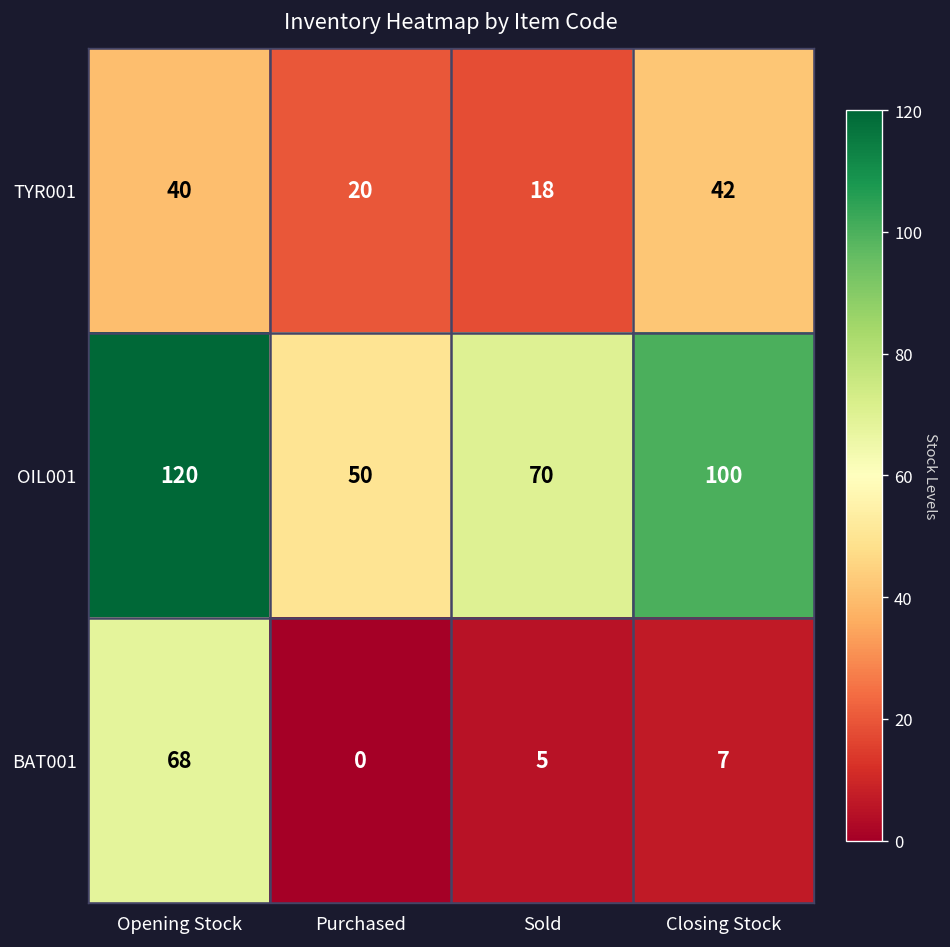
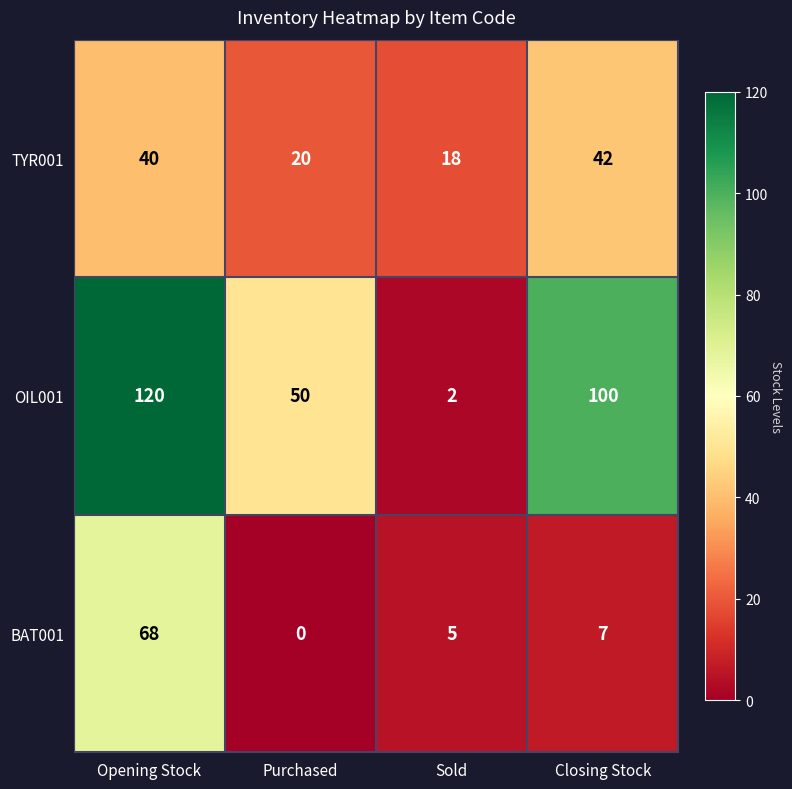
OIL001, Sold: 70 -> 2
